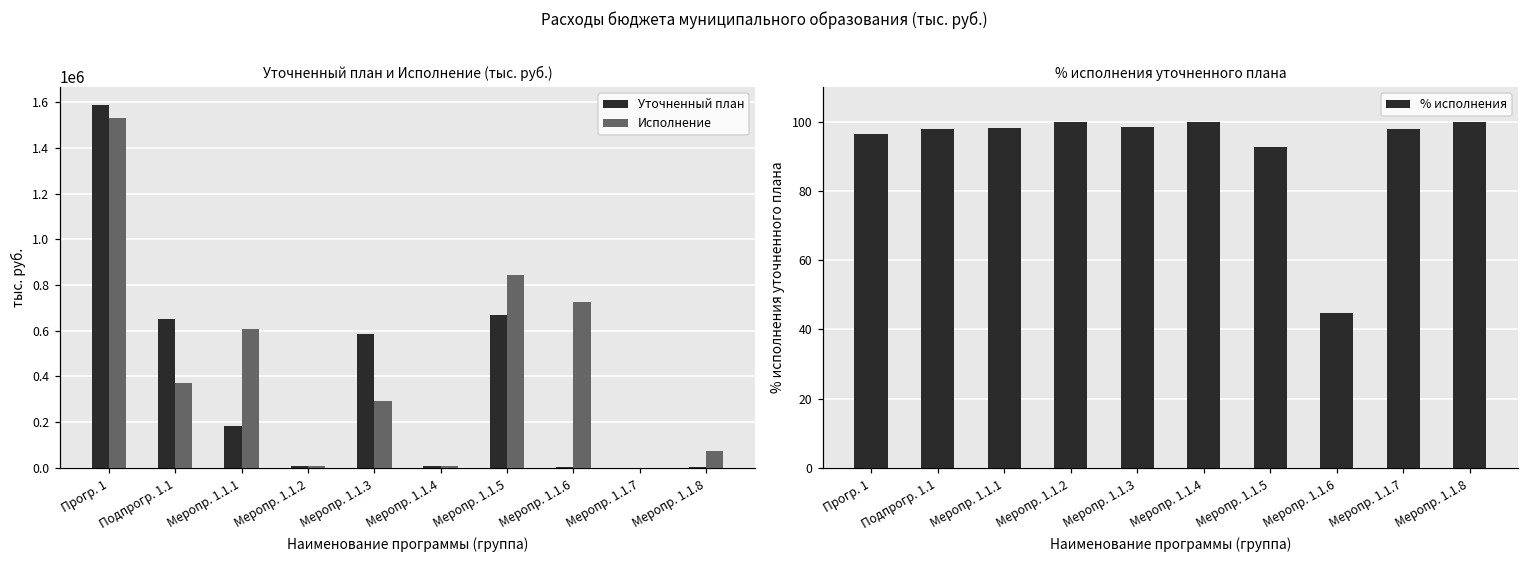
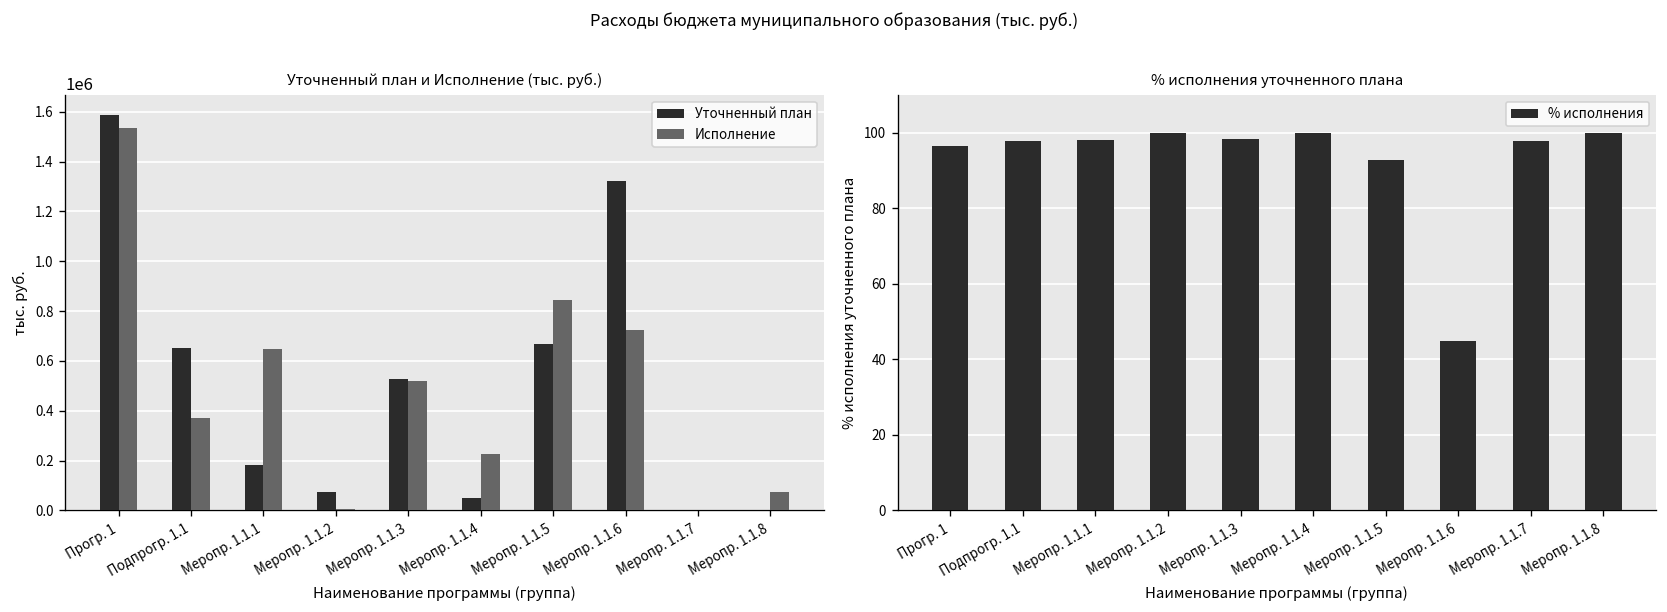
Уточненный план и Исполнение (тыс. руб.), Исполнение, Меропр. 1.1.1: 610000 -> 650000
Уточненный план и Исполнение (тыс. руб.), Уточненный план, Меропр. 1.1.2: 10000 -> 70000
Уточненный план и Исполнение (тыс. руб.), Уточненный план, Меропр. 1.1.3: 590000 -> 530000
Уточненный план и Исполнение (тыс. руб.), Исполнение, Меропр. 1.1.3: 290000 -> 520000
Уточненный план и Исполнение (тыс. руб.), Уточненный план, Меропр. 1.1.4: 10000 -> 50000
Уточненный план и Исполнение (тыс. руб.), Исполнение, Меропр. 1.1.4: 10000 -> 230000
Уточненный план и Исполнение (тыс. руб.), Уточненный план, Меропр. 1.1.6: 0 -> 1320000
